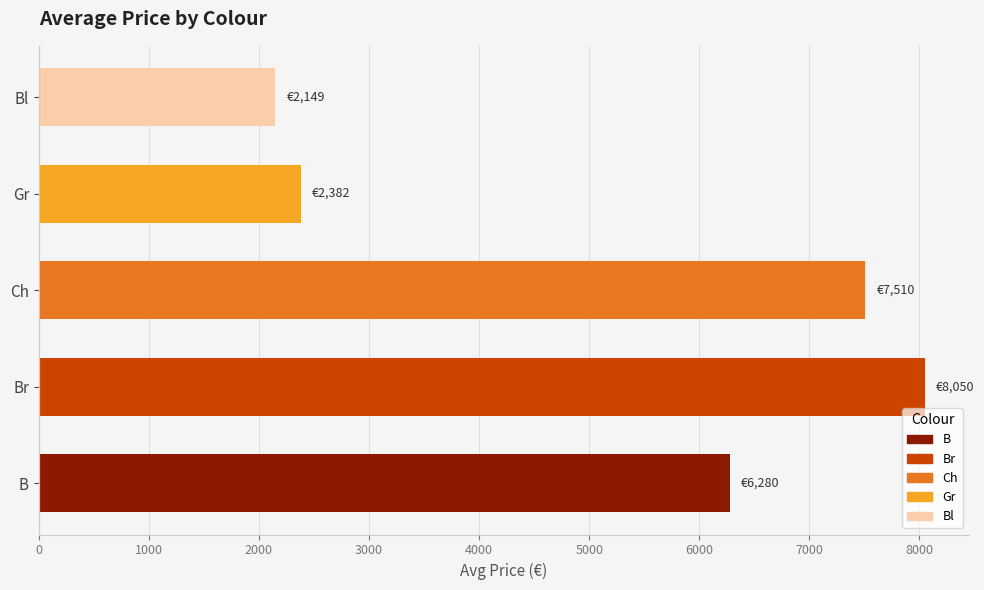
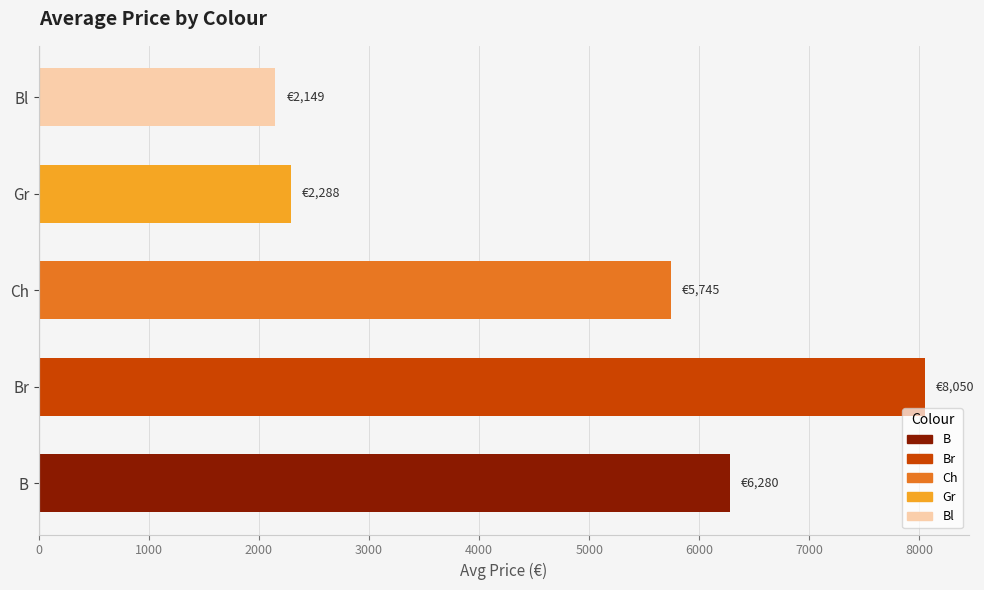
Gr: €2,382 -> €2,288
Ch: €7,510 -> €5,745
